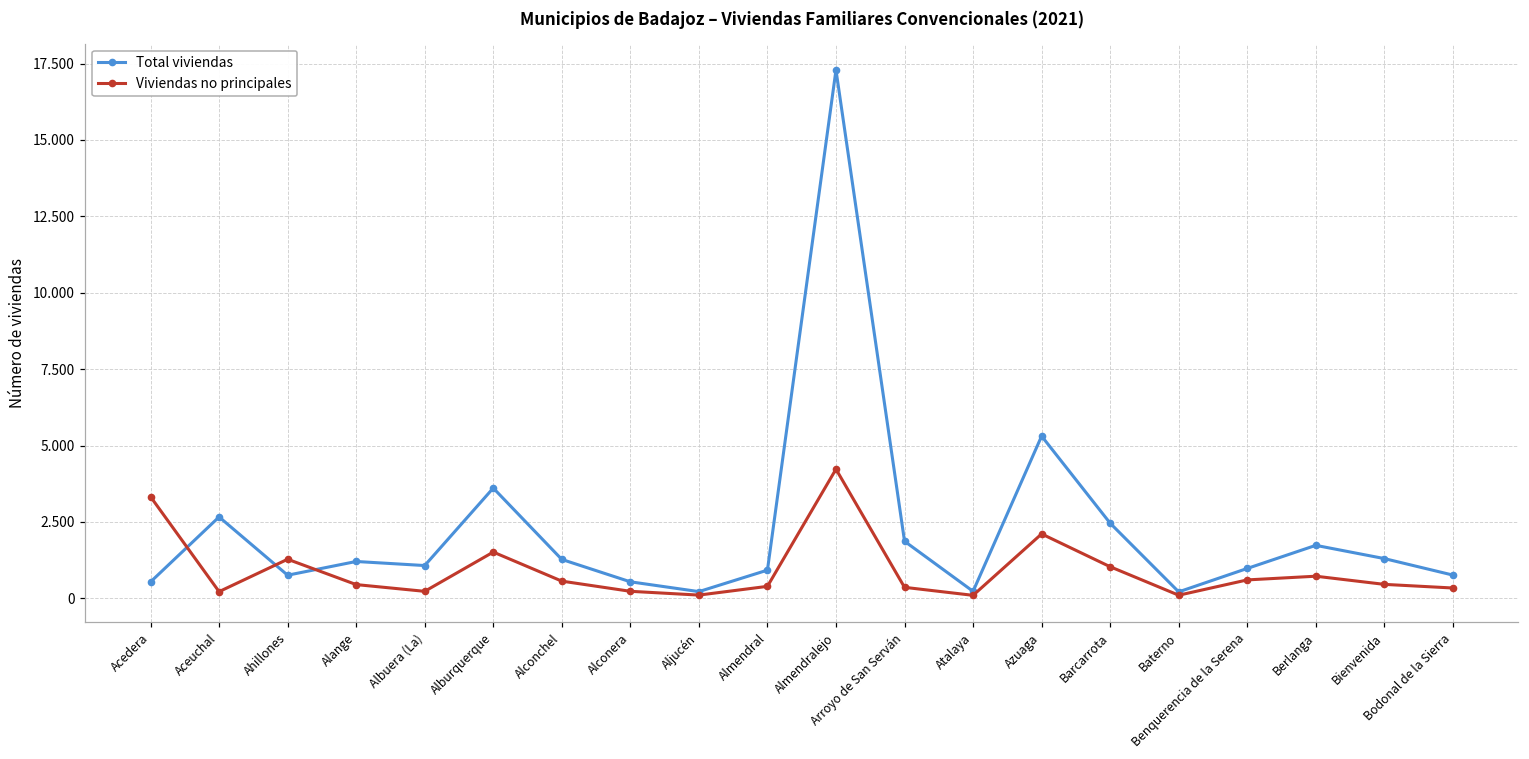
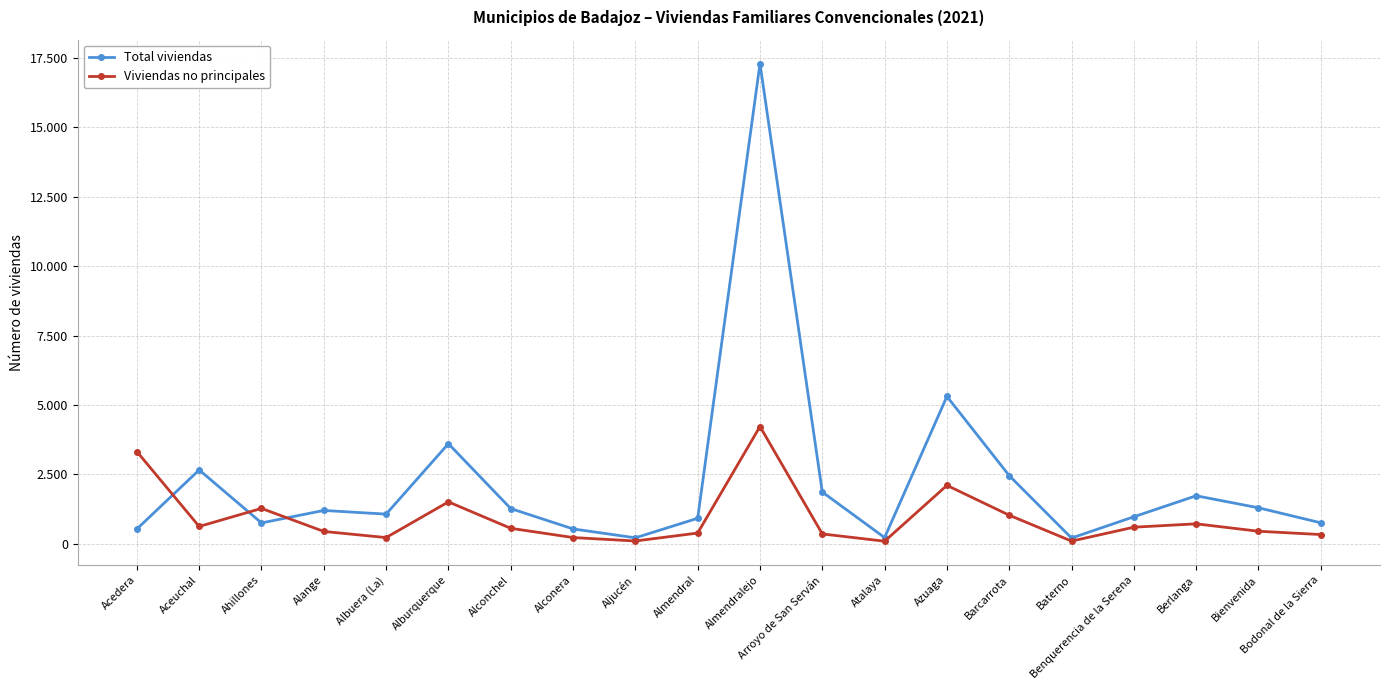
Viviendas no principales, Aceuchal: 0.2 -> 0.6
